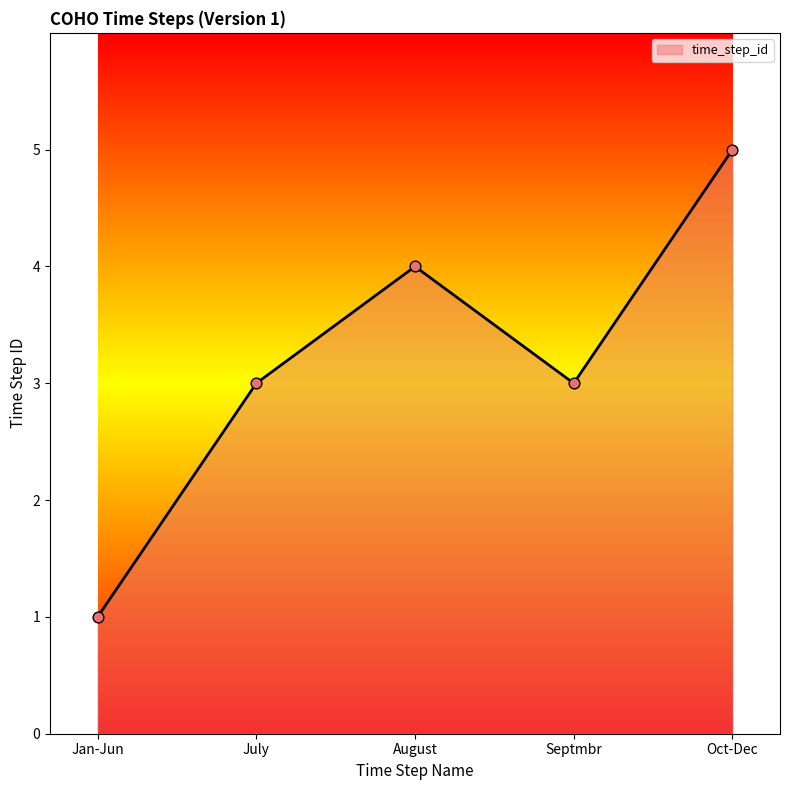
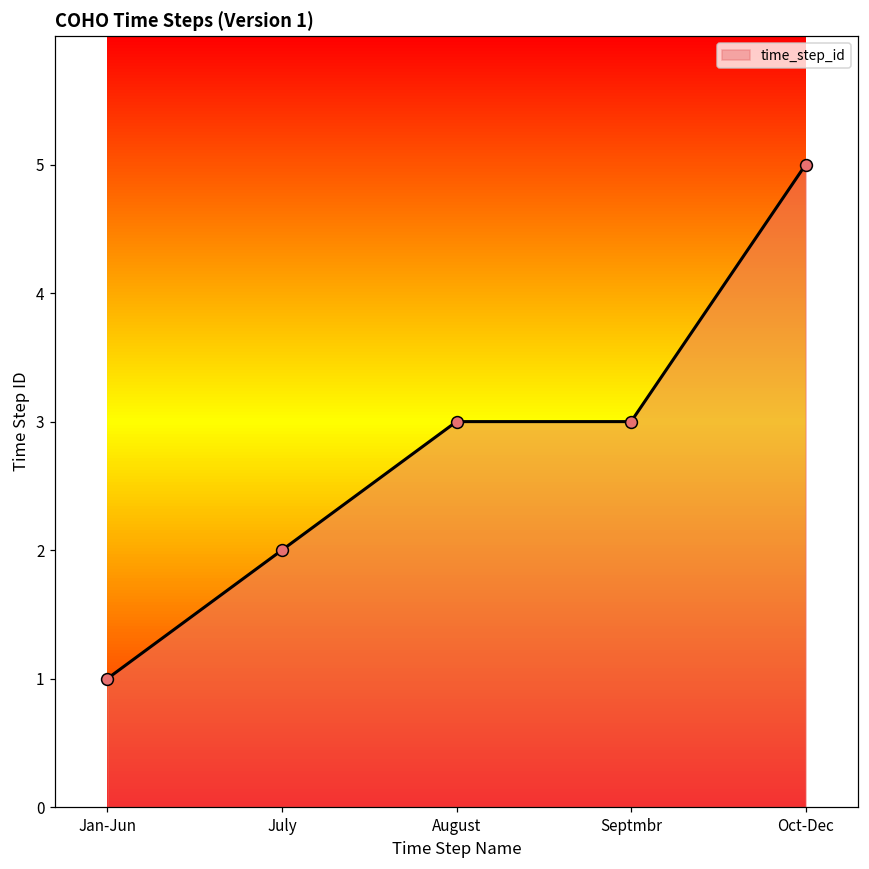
July: 3 -> 2
August: 4 -> 3
